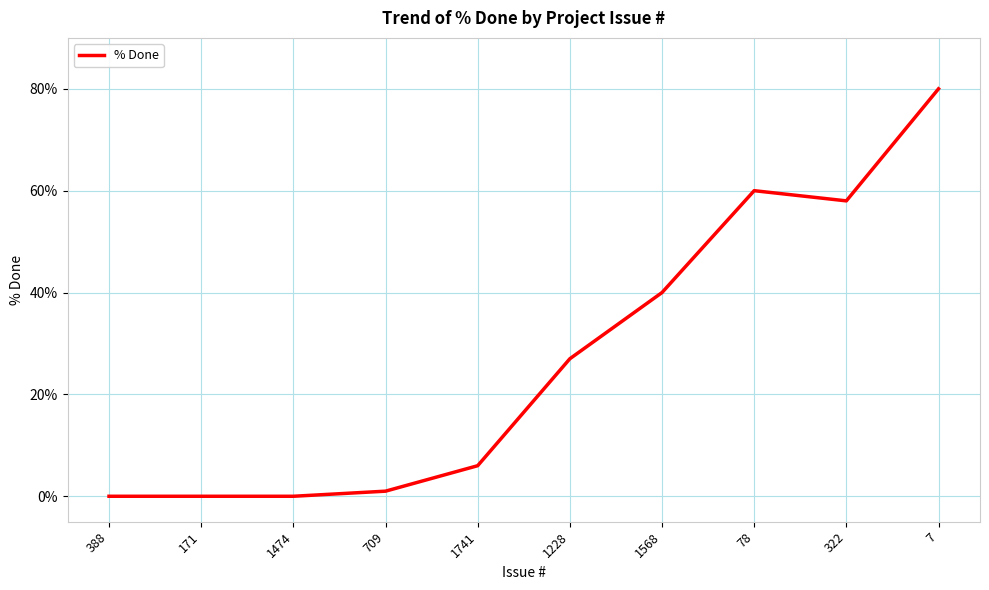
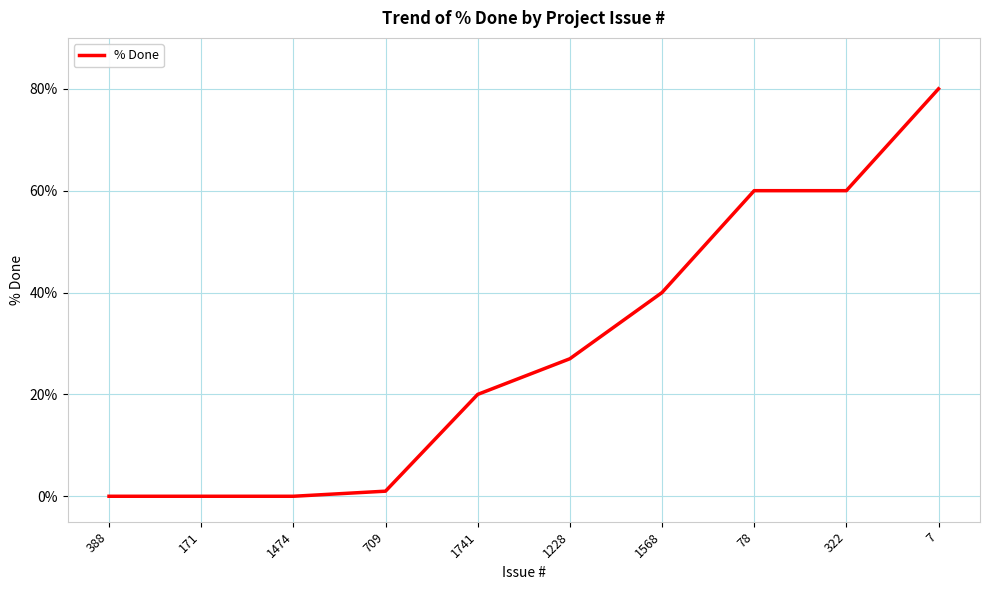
1741: 6% -> 20%
322: 58% -> 60%
